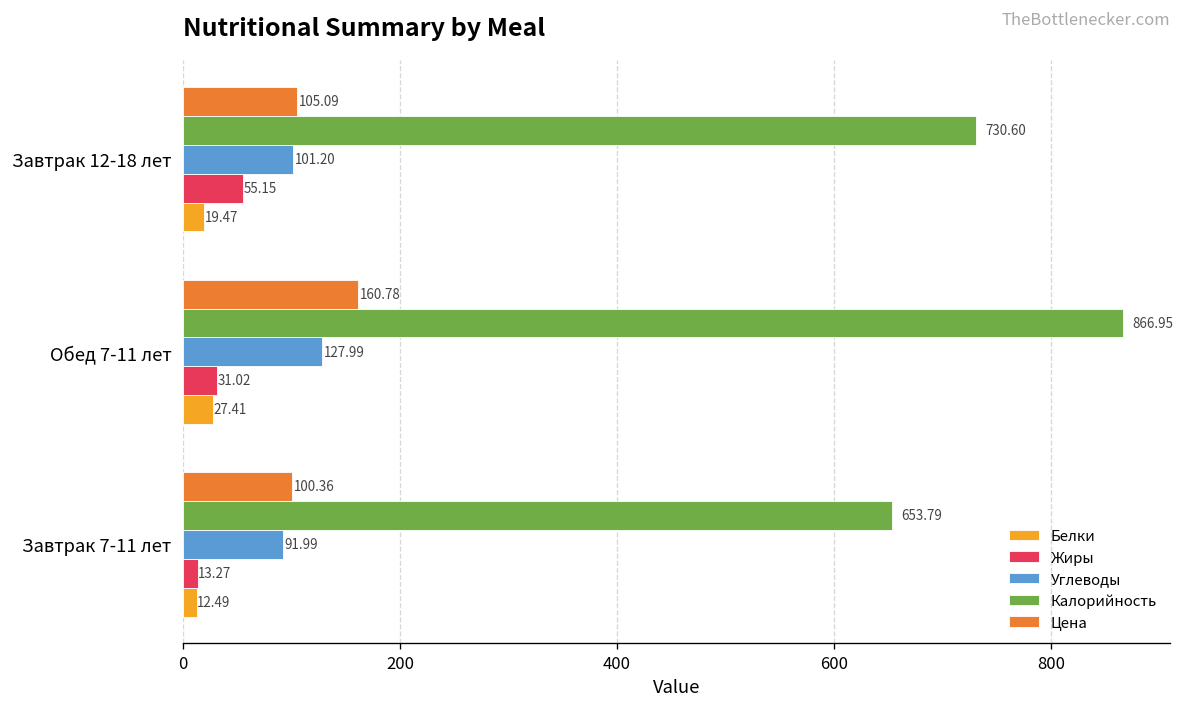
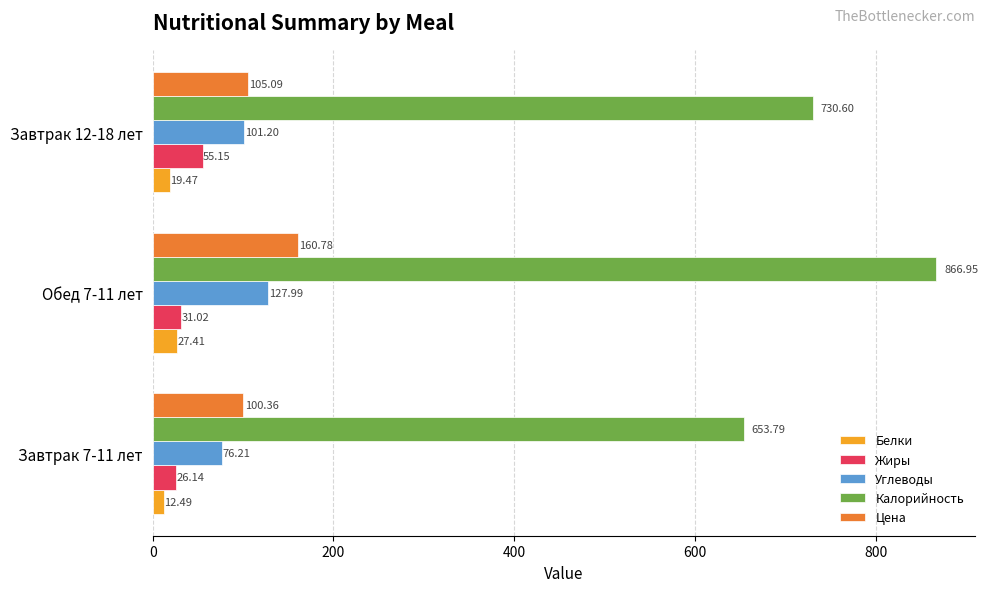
Углеводы, Завтрак 7-11 лет: 91.99 -> 76.21
Жиры, Завтрак 7-11 лет: 13.27 -> 26.14
